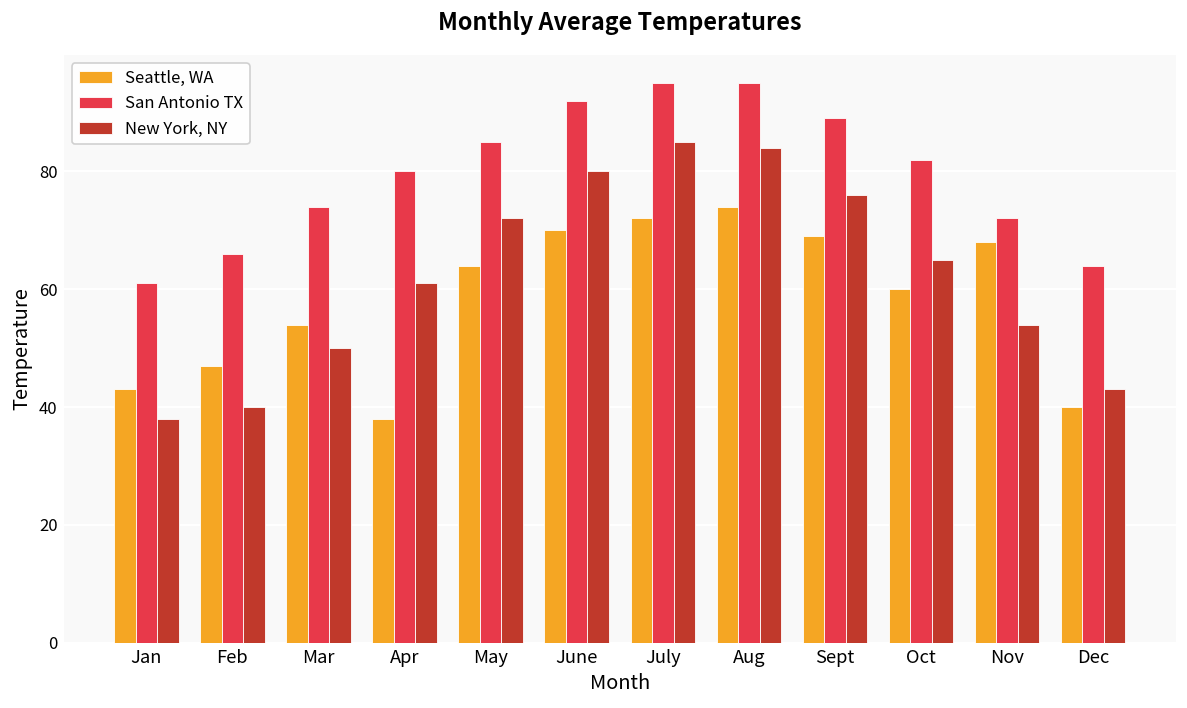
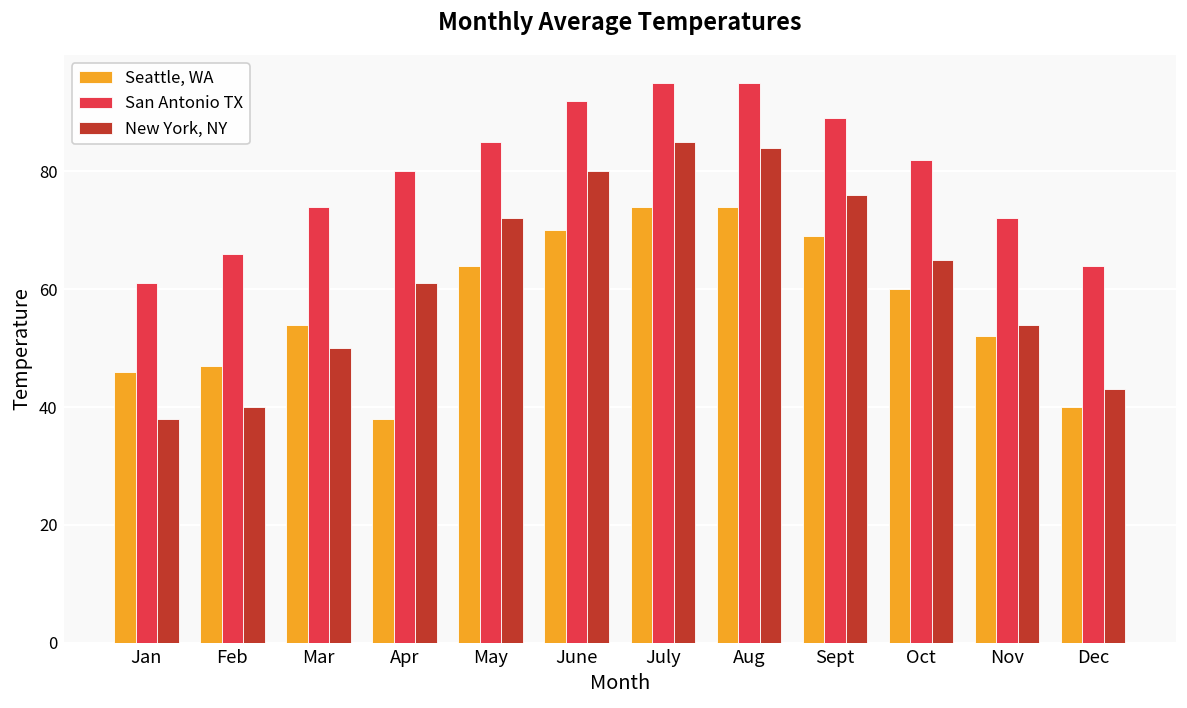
Seattle, WA, Jan: 43 -> 46
Seattle, WA, July: 72 -> 74
Seattle, WA, Nov: 68 -> 52
